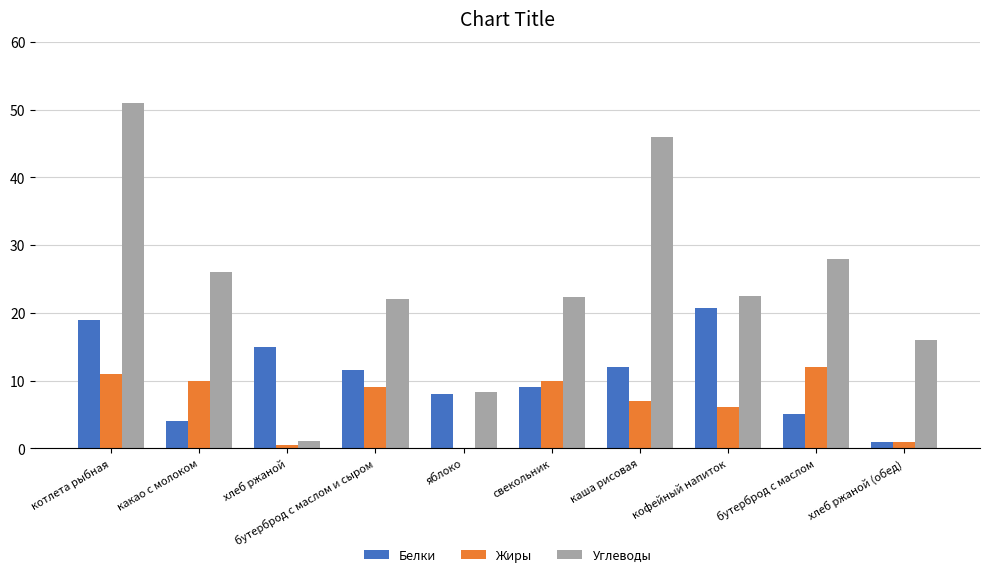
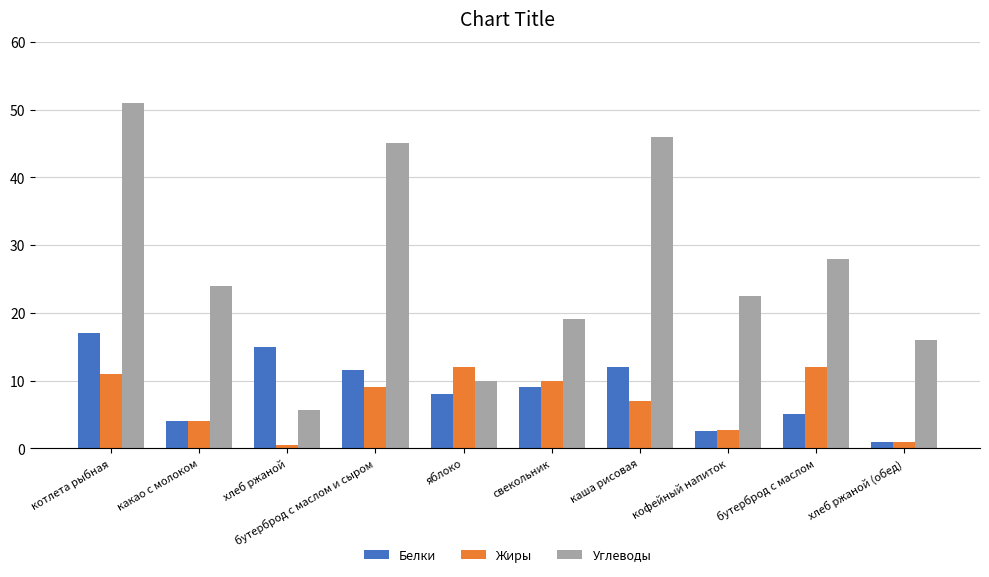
Белки, котлета рыбная: 19 -> 17
Жиры, какао с молоком: 10 -> 4
Углеводы, какао с молоком: 26 -> 24
Углеводы, хлеб ржаной: 1 -> 6
Углеводы, бутерброд с маслом и сыром: 22 -> 45
Жиры, яблоко: 0 -> 12
Углеводы, яблоко: 8 -> 10
Углеводы, свекольник: 22 -> 19
Белки, кофейный напиток: 21 -> 3
Жиры, кофейный напиток: 6 -> 3
